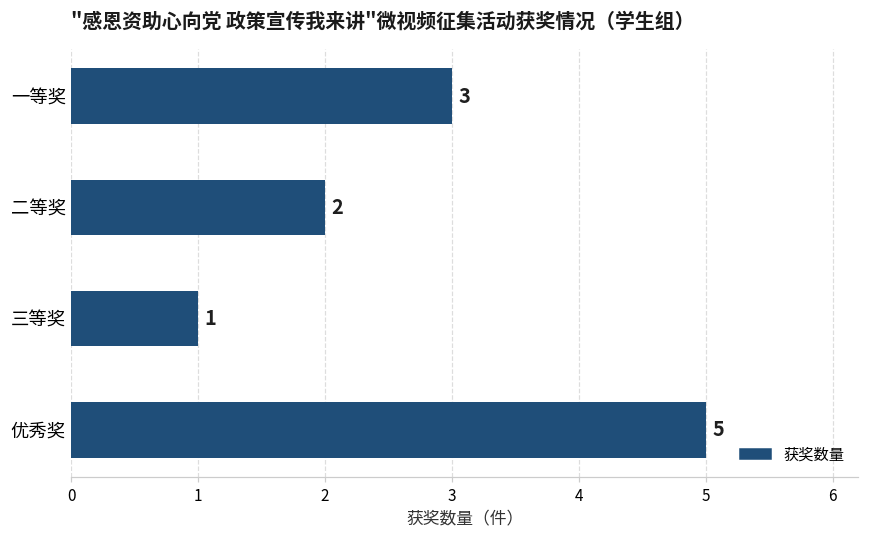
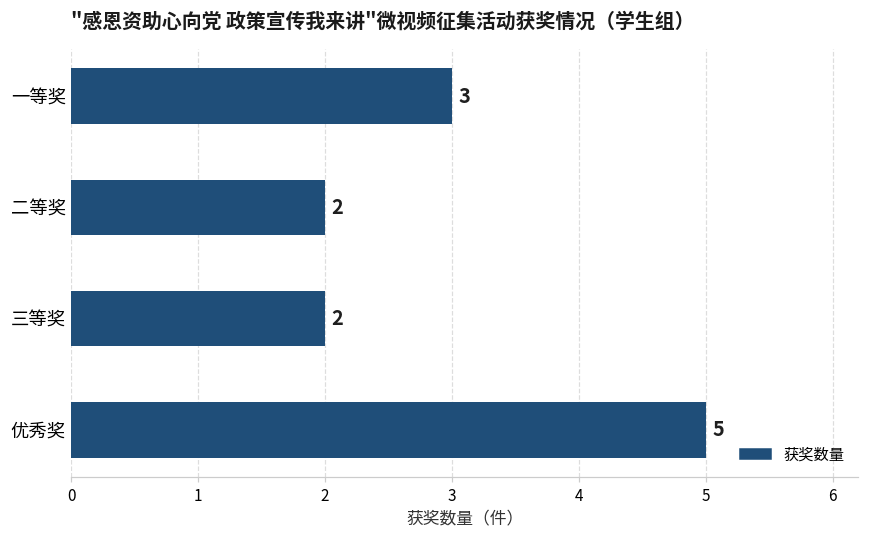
三等奖: 1 -> 2
